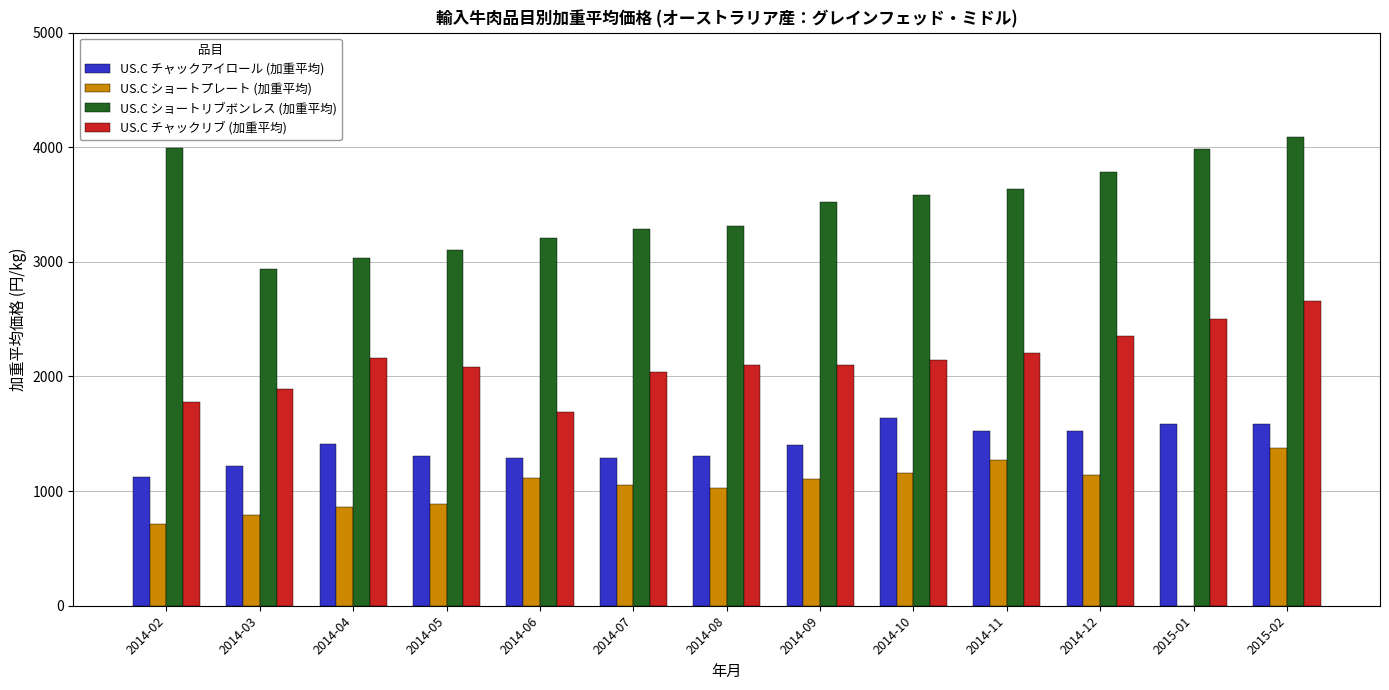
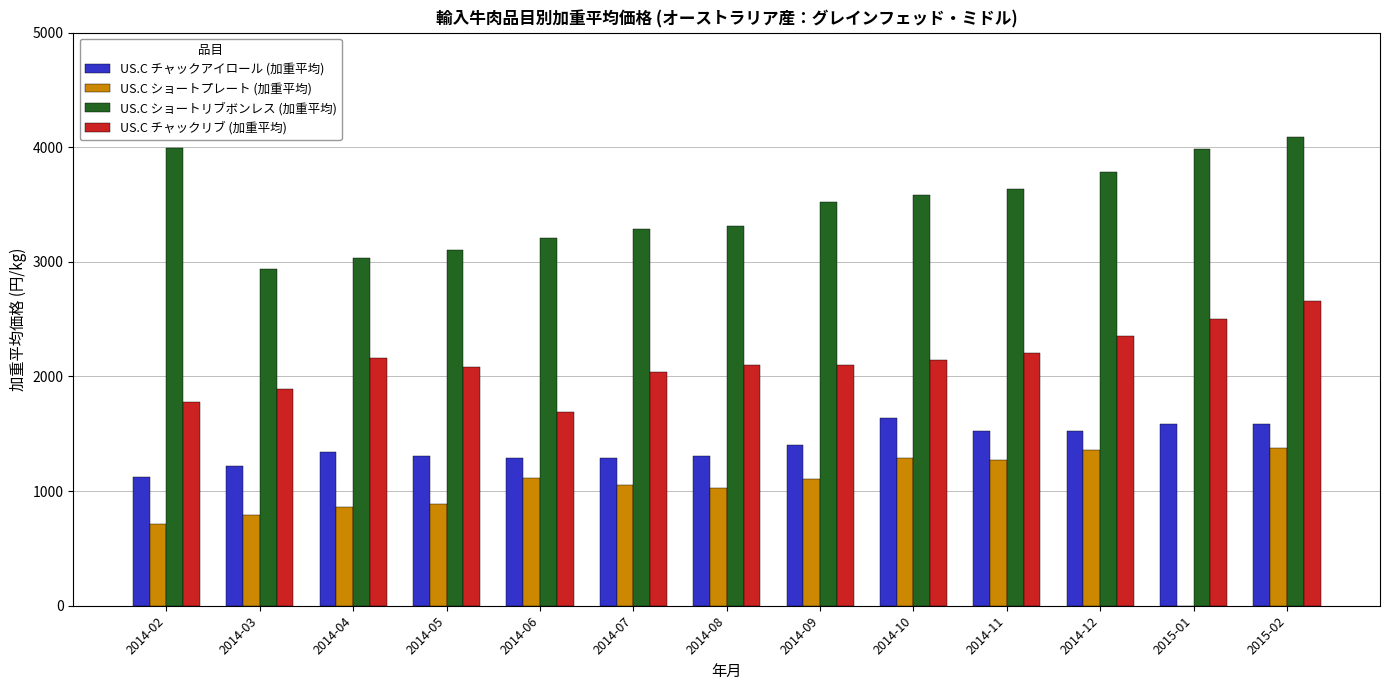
US.C チャックアイロール (加重平均), 2014-04: 1410 -> 1340
US.C ショートプレート (加重平均), 2014-10: 1160 -> 1290
US.C ショートプレート (加重平均), 2014-12: 1140 -> 1360
